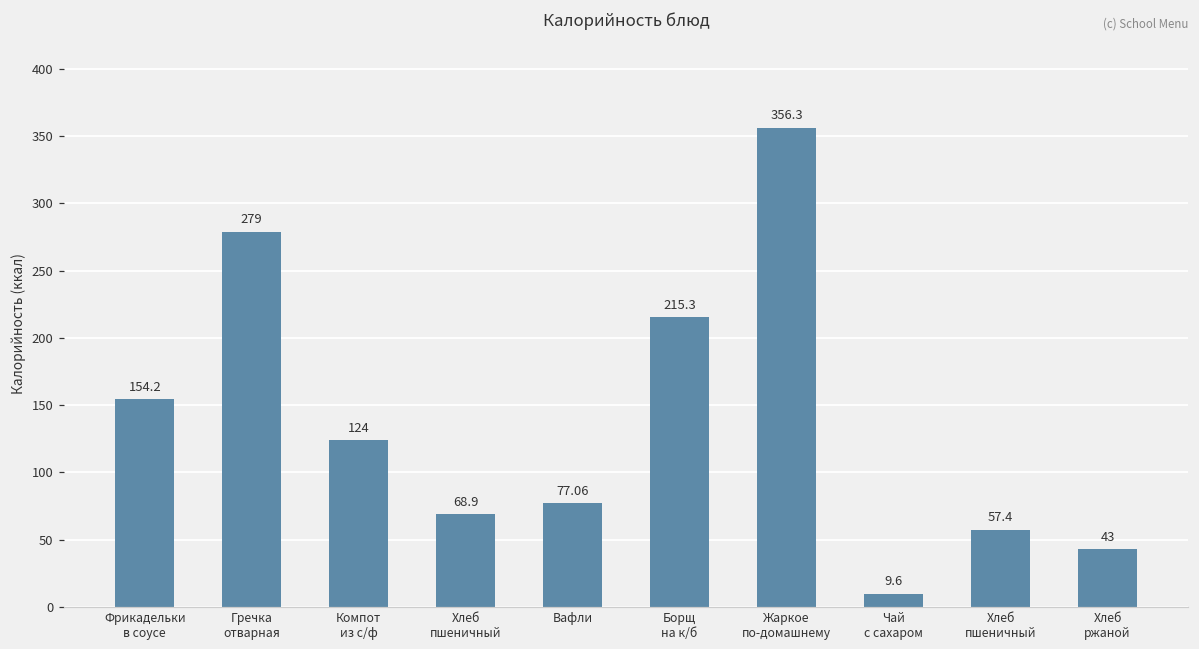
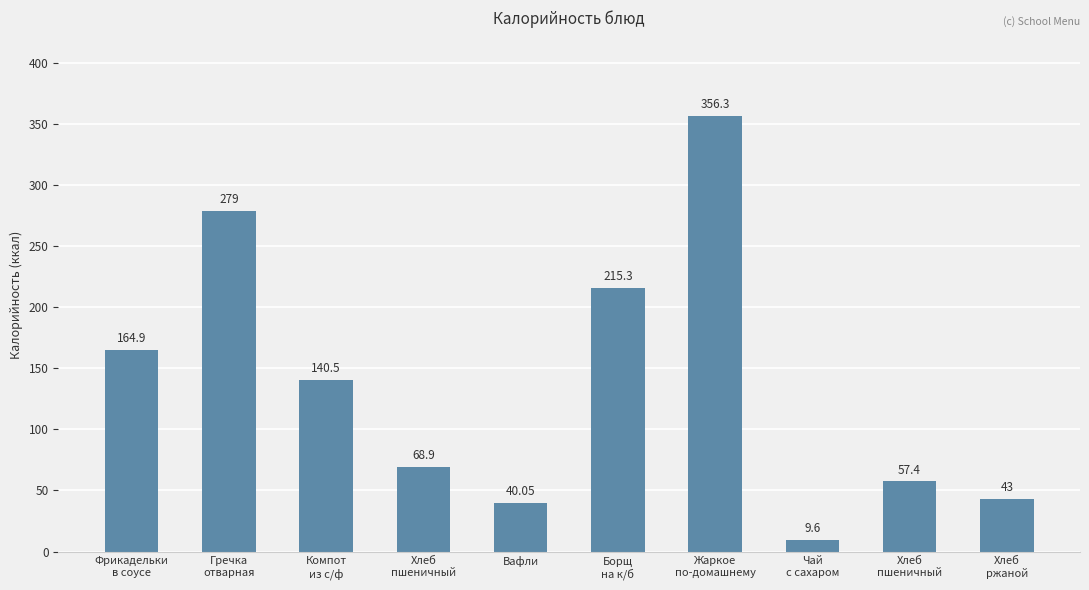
Фрикадельки в соусе: 154.2 -> 164.9
Компот из с/ф: 124 -> 140.5
Вафли: 77.06 -> 40.05
